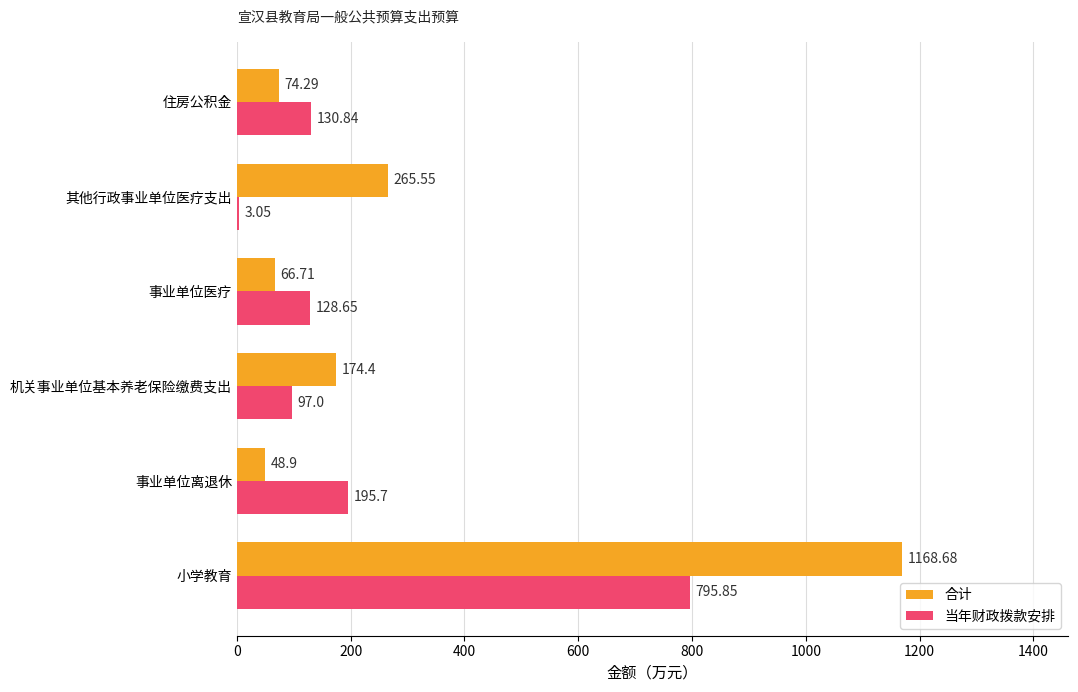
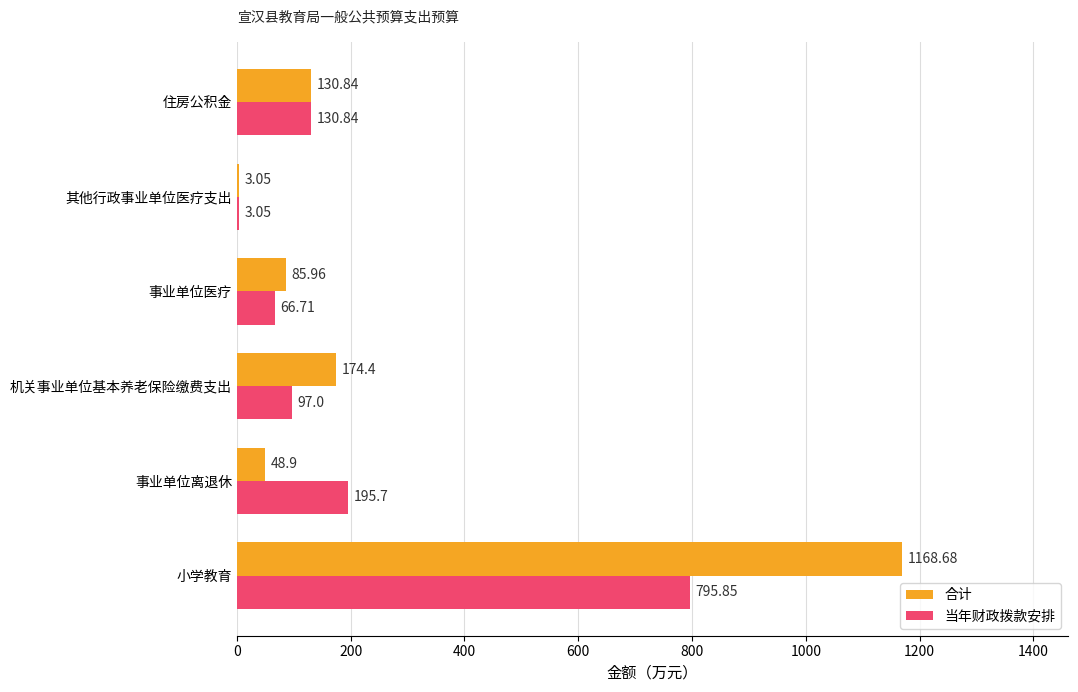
合计, 住房公积金: 74.29 -> 130.84
合计, 其他行政事业单位医疗支出: 265.55 -> 3.05
合计, 事业单位医疗: 66.71 -> 85.96
当年财政拨款安排, 事业单位医疗: 128.65 -> 66.71
